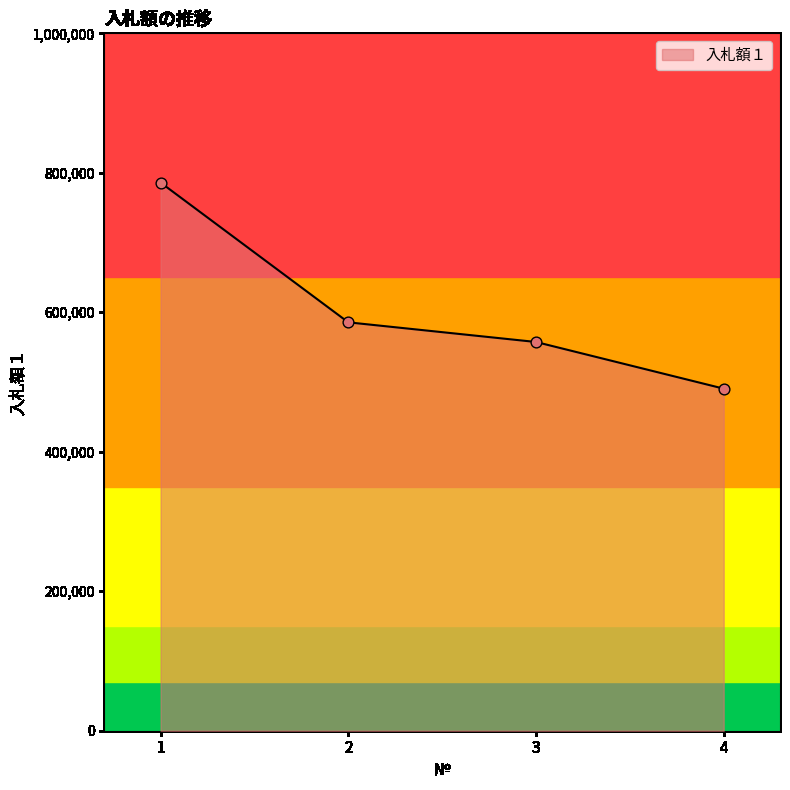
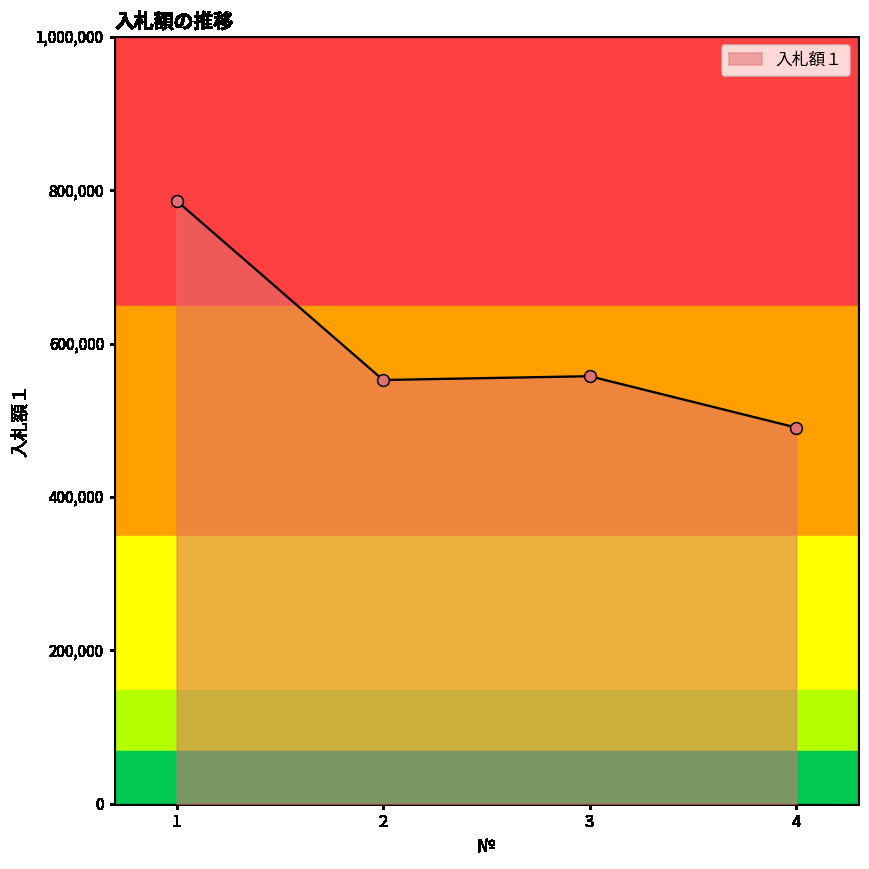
2: 590,000 -> 550,000
